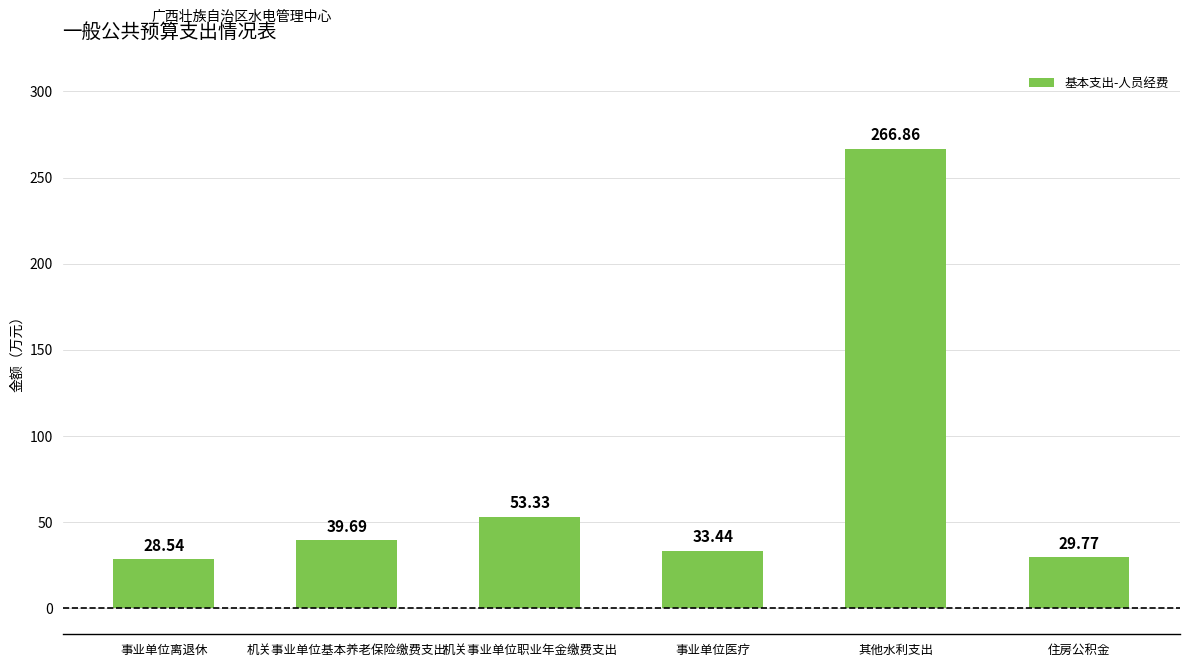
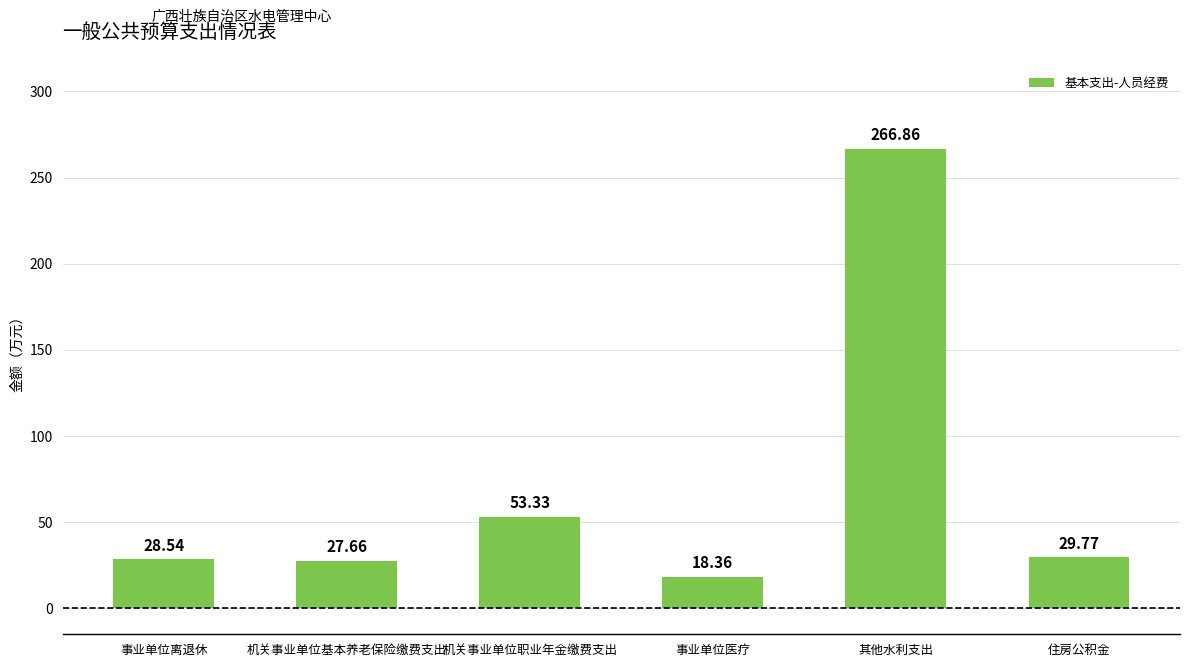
机关事业单位基本养老保险缴费支出: 39.69 -> 27.66
事业单位医疗: 33.44 -> 18.36
